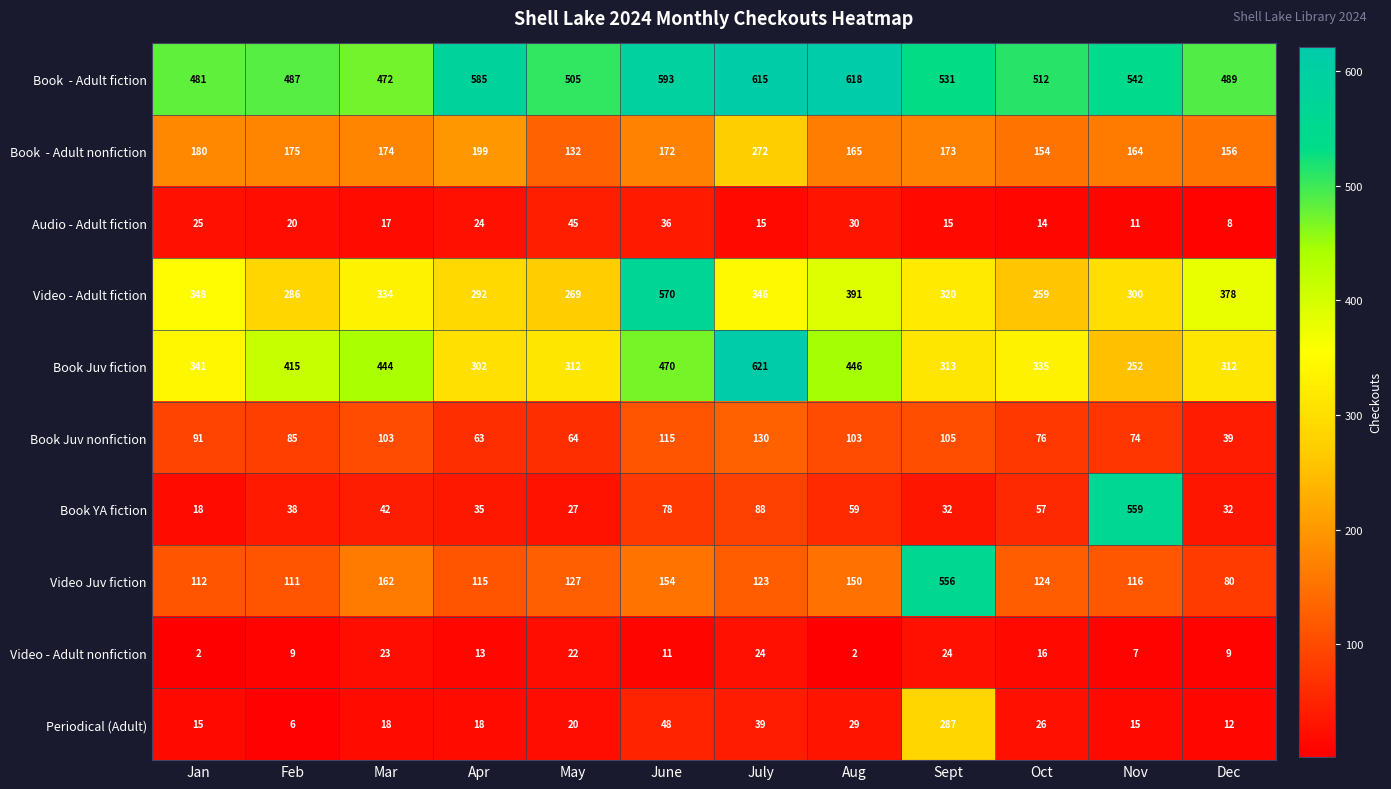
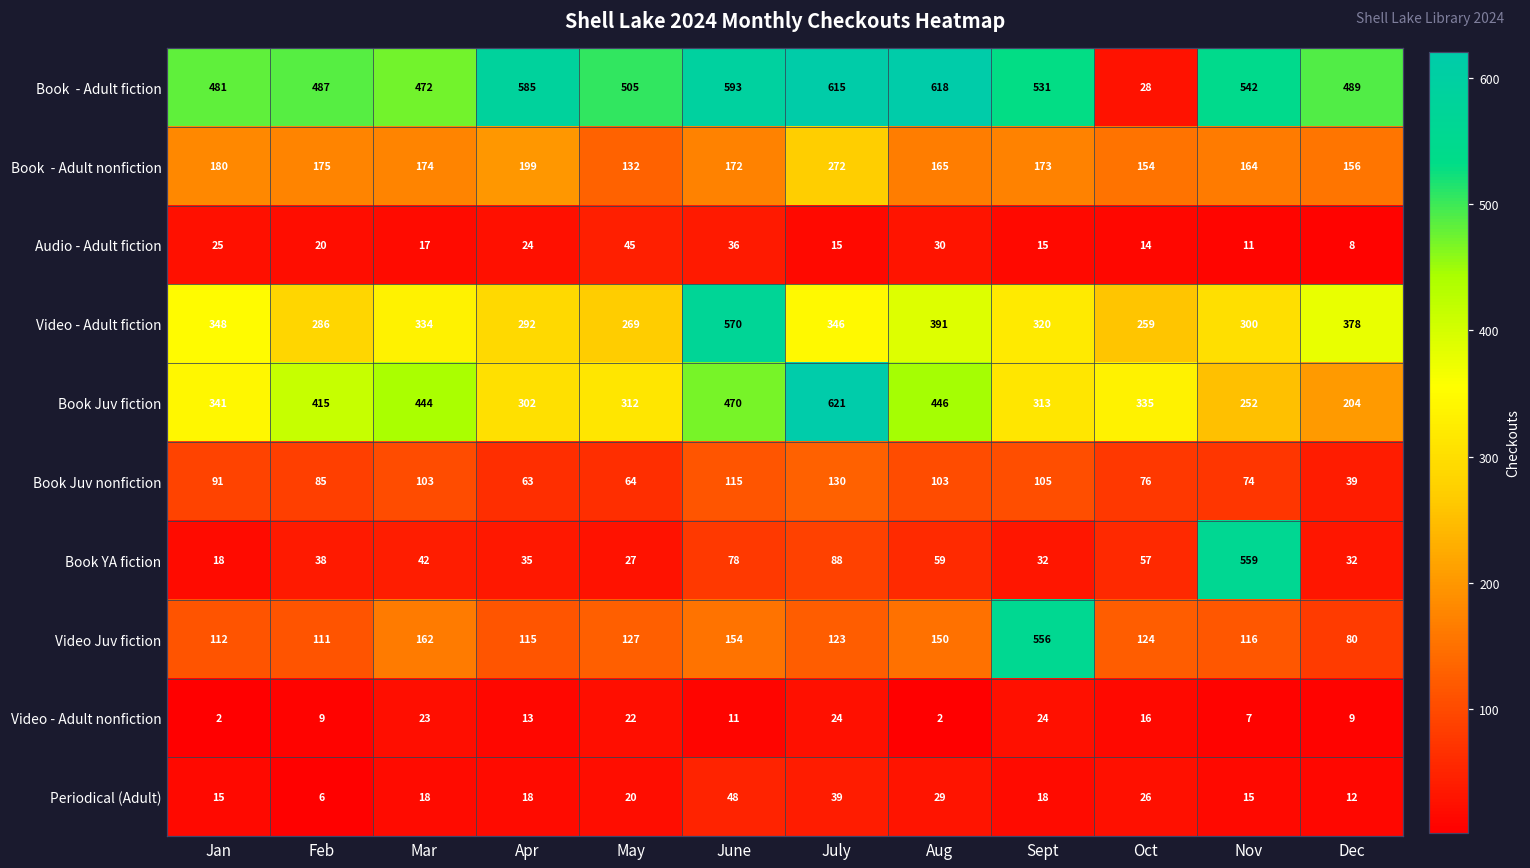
Book - Adult fiction, Oct: 512 -> 28
Book Juv fiction, Dec: 312 -> 204
Periodical (Adult), Sept: 287 -> 18
